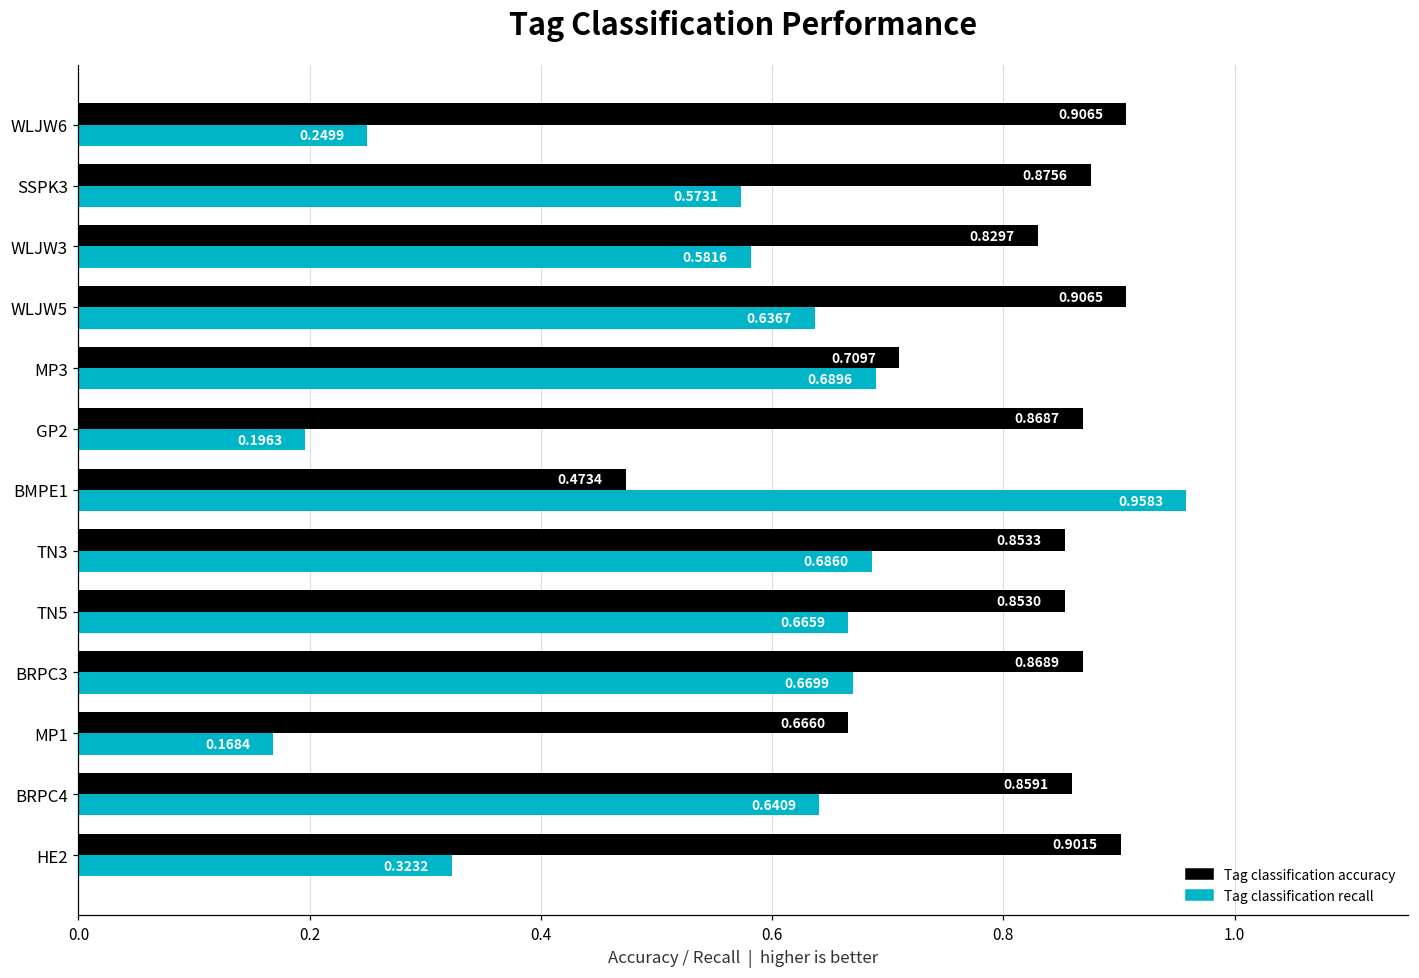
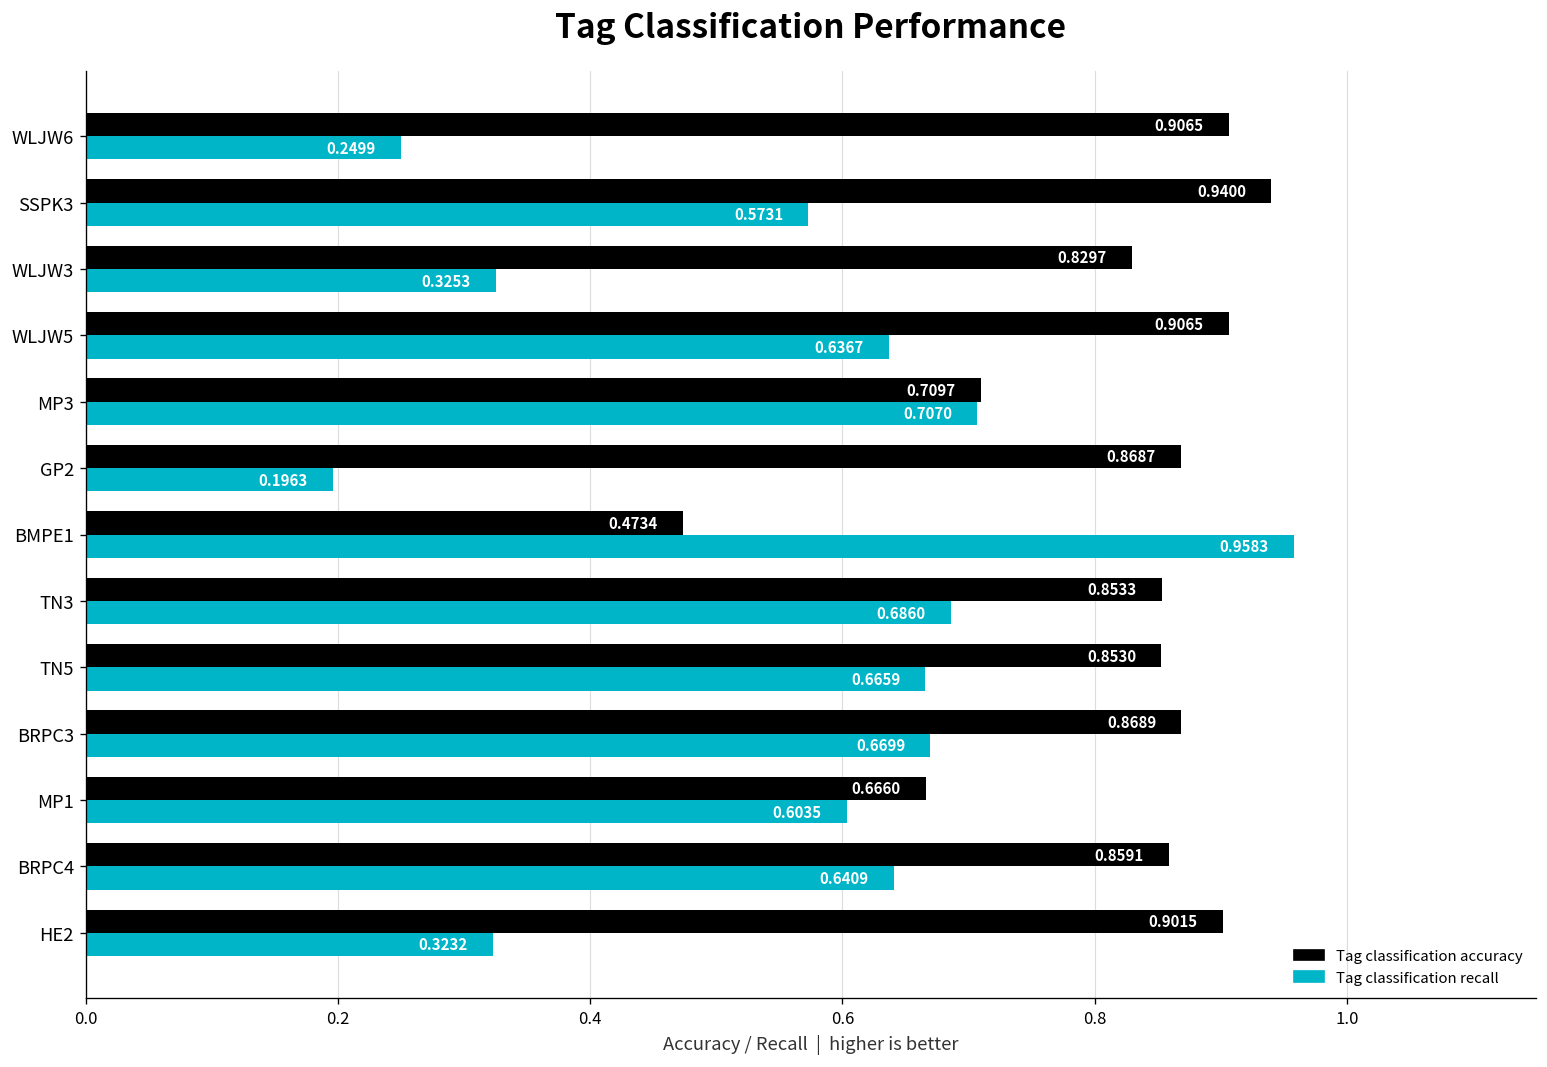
Tag classification accuracy, SSPK3: 0.8756 -> 0.9400
Tag classification recall, WLJW3: 0.5816 -> 0.3253
Tag classification recall, MP3: 0.6896 -> 0.7070
Tag classification recall, MP1: 0.1684 -> 0.6035
